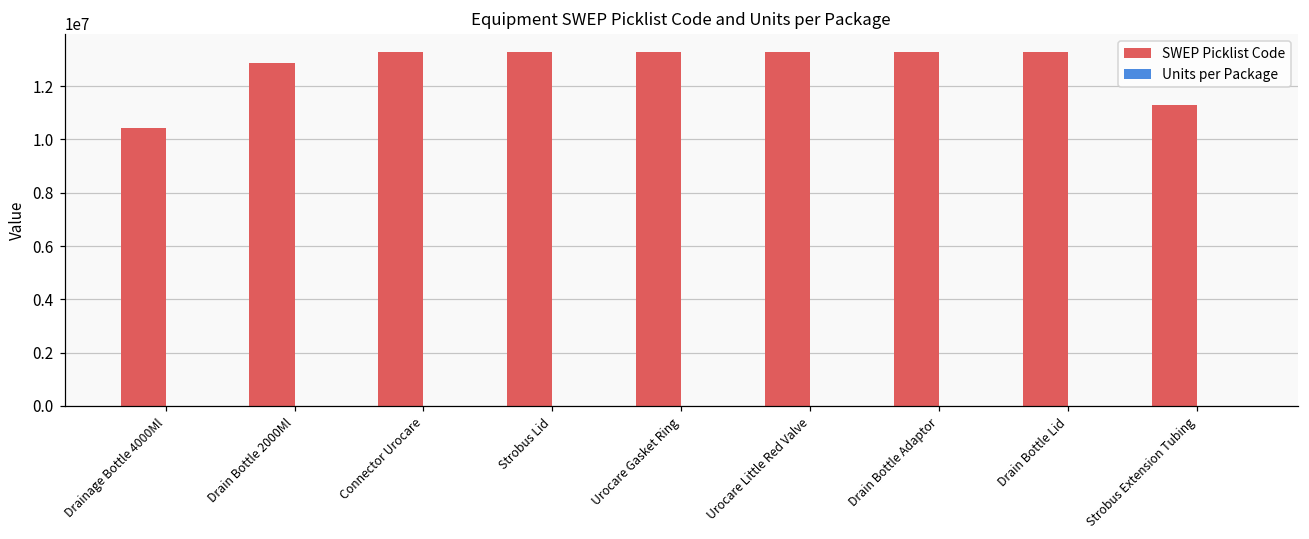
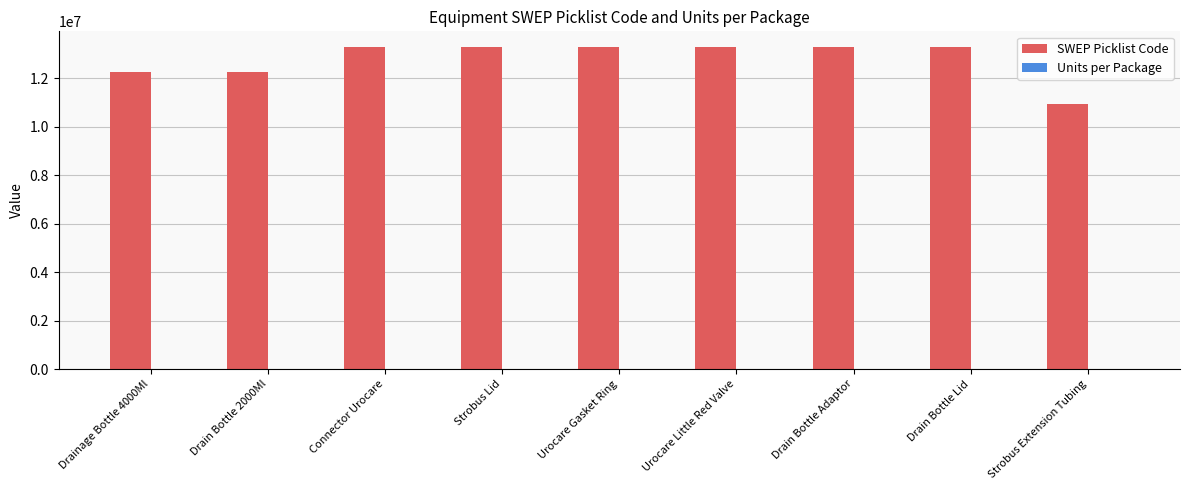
SWEP Picklist Code, Drainage Bottle 4000Ml: 10400000 -> 12300000
SWEP Picklist Code, Drain Bottle 2000Ml: 12900000 -> 12300000
SWEP Picklist Code, Strobus Extension Tubing: 11300000 -> 10900000
